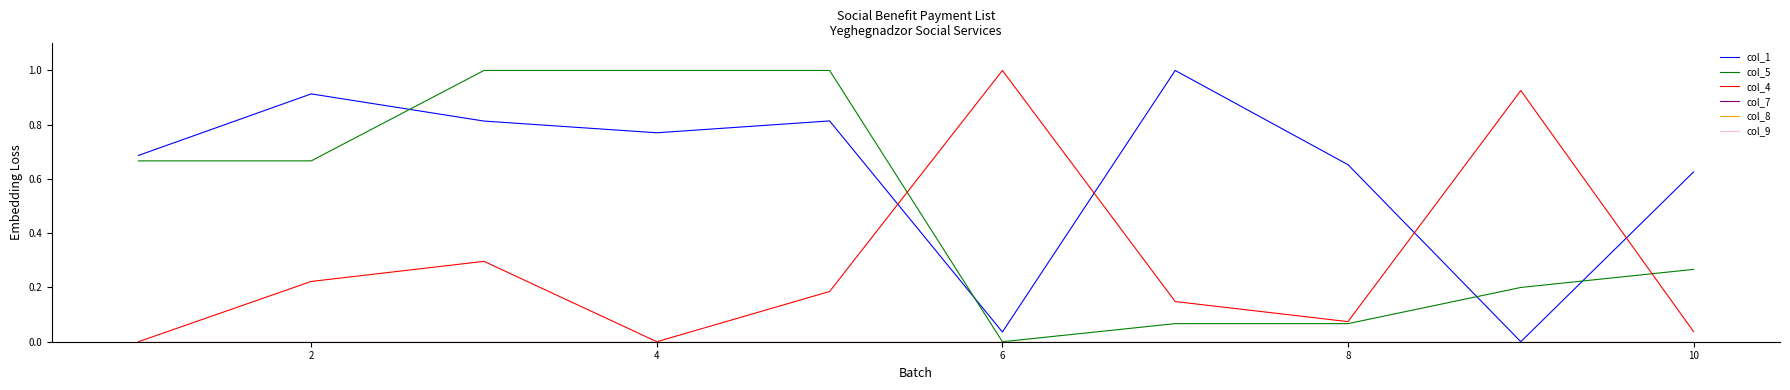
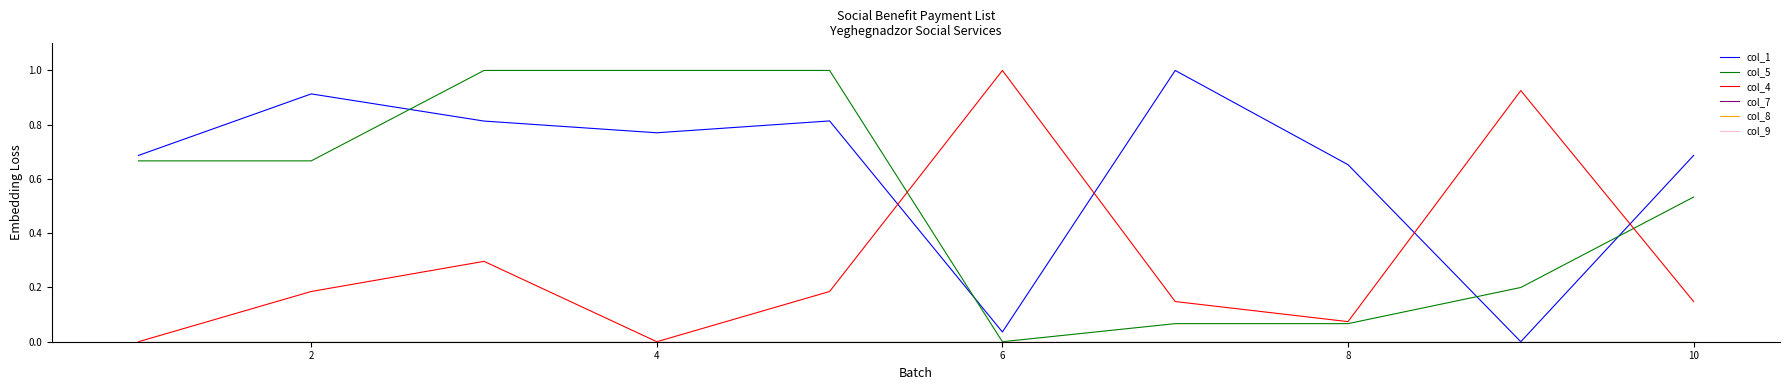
col_4, 2: 0.22 -> 0.19
col_1, 10: 0.63 -> 0.69
col_5, 10: 0.27 -> 0.53
col_4, 10: 0.04 -> 0.15
